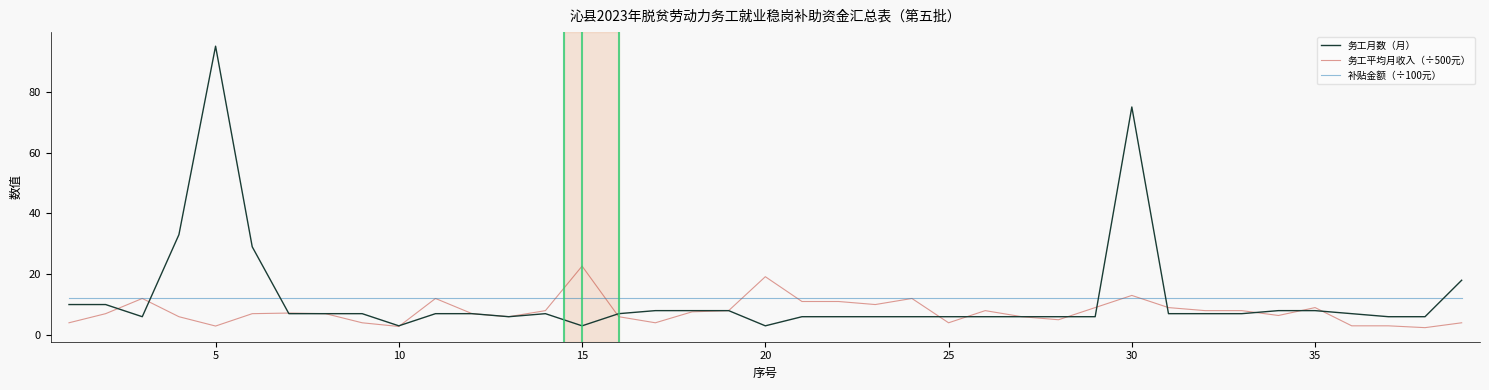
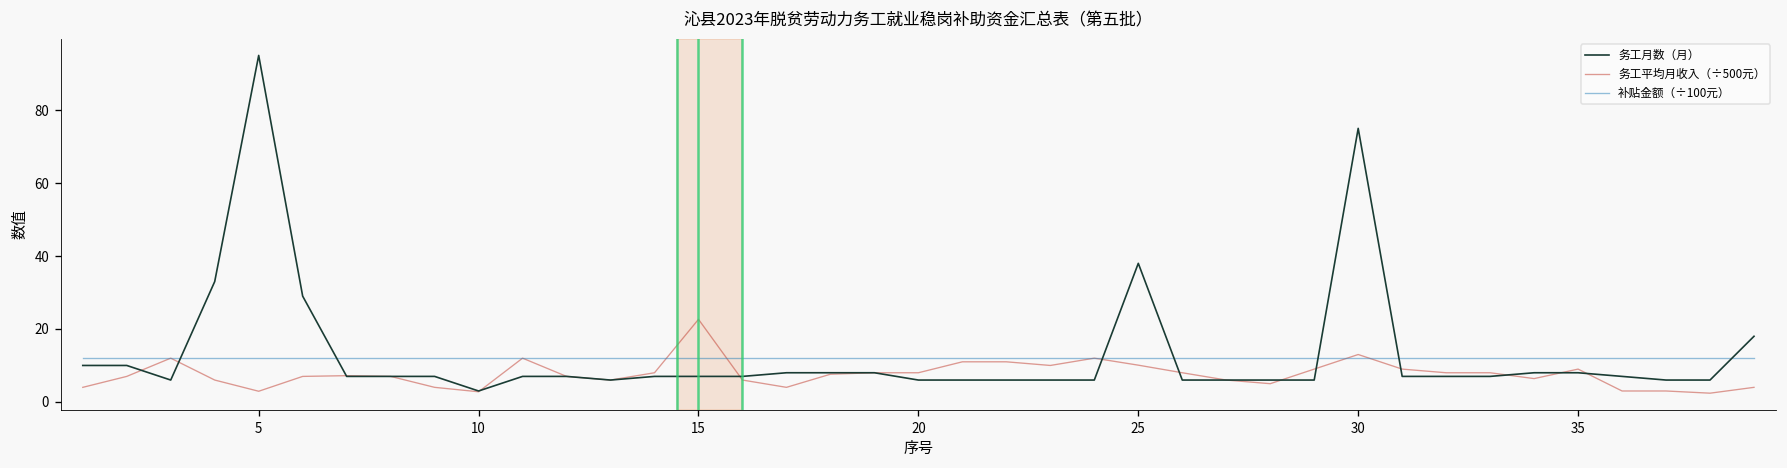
务工月数（月）, 15: 3 -> 7
务工月数（月）, 20: 3 -> 6
务工平均月收入（÷500元）, 20: 19 -> 8
务工月数（月）, 25: 6 -> 38
务工平均月收入（÷500元）, 25: 4 -> 10
